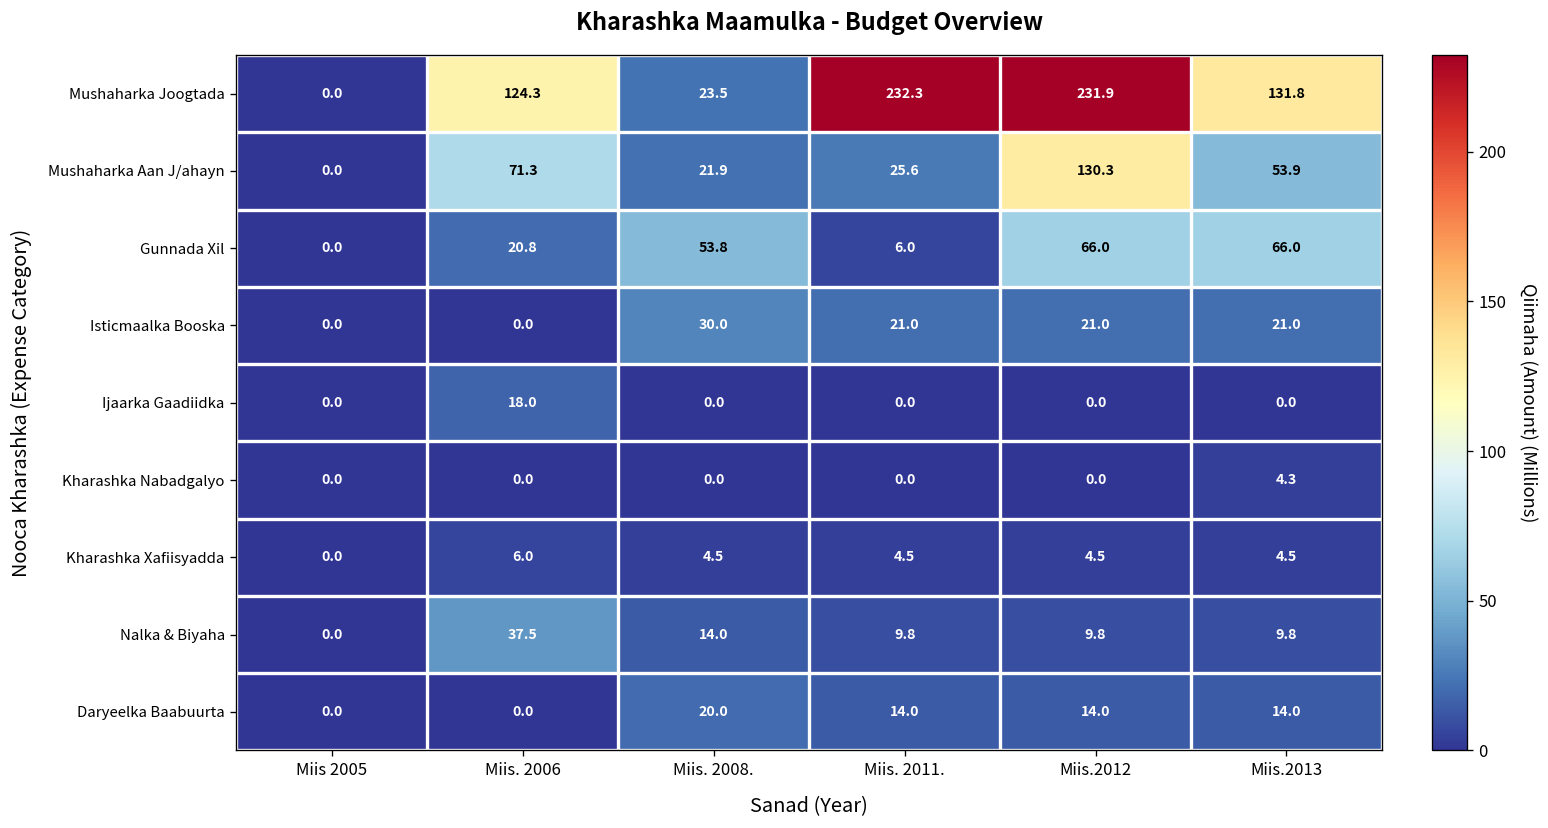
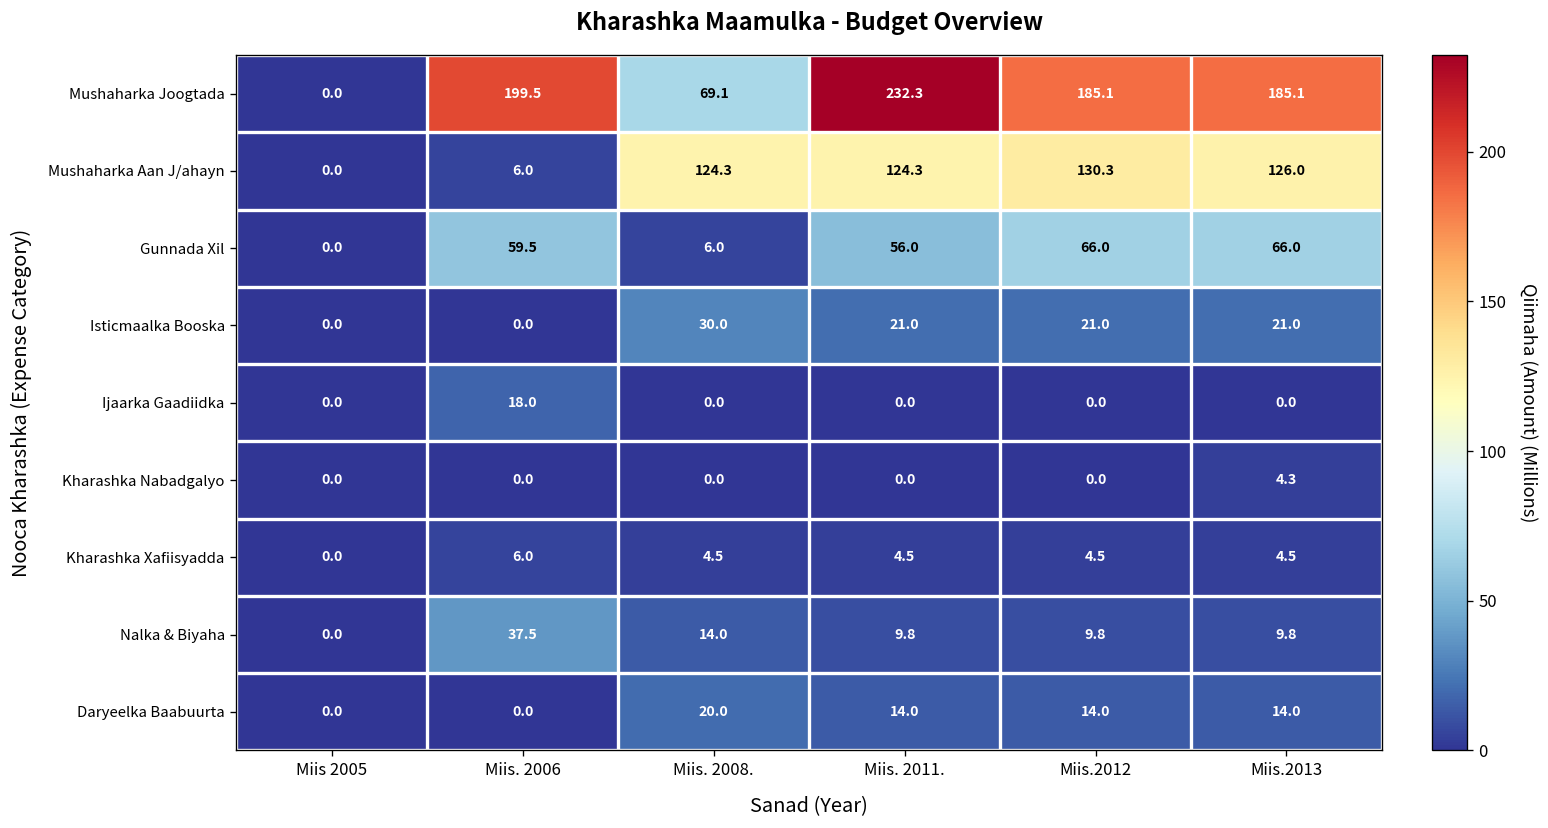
Mushaharka Joogtada, Miis. 2006: 124.3 -> 199.5
Mushaharka Joogtada, Miis. 2008.: 23.5 -> 69.1
Mushaharka Joogtada, Miis.2012: 231.9 -> 185.1
Mushaharka Joogtada, Miis.2013: 131.8 -> 185.1
Mushaharka Aan J/ahayn, Miis. 2006: 71.3 -> 6.0
Mushaharka Aan J/ahayn, Miis. 2008.: 21.9 -> 124.3
Mushaharka Aan J/ahayn, Miis. 2011.: 25.6 -> 124.3
Mushaharka Aan J/ahayn, Miis.2013: 53.9 -> 126.0
Gunnada Xil, Miis. 2006: 20.8 -> 59.5
Gunnada Xil, Miis. 2008.: 53.8 -> 6.0
Gunnada Xil, Miis. 2011.: 6.0 -> 56.0
